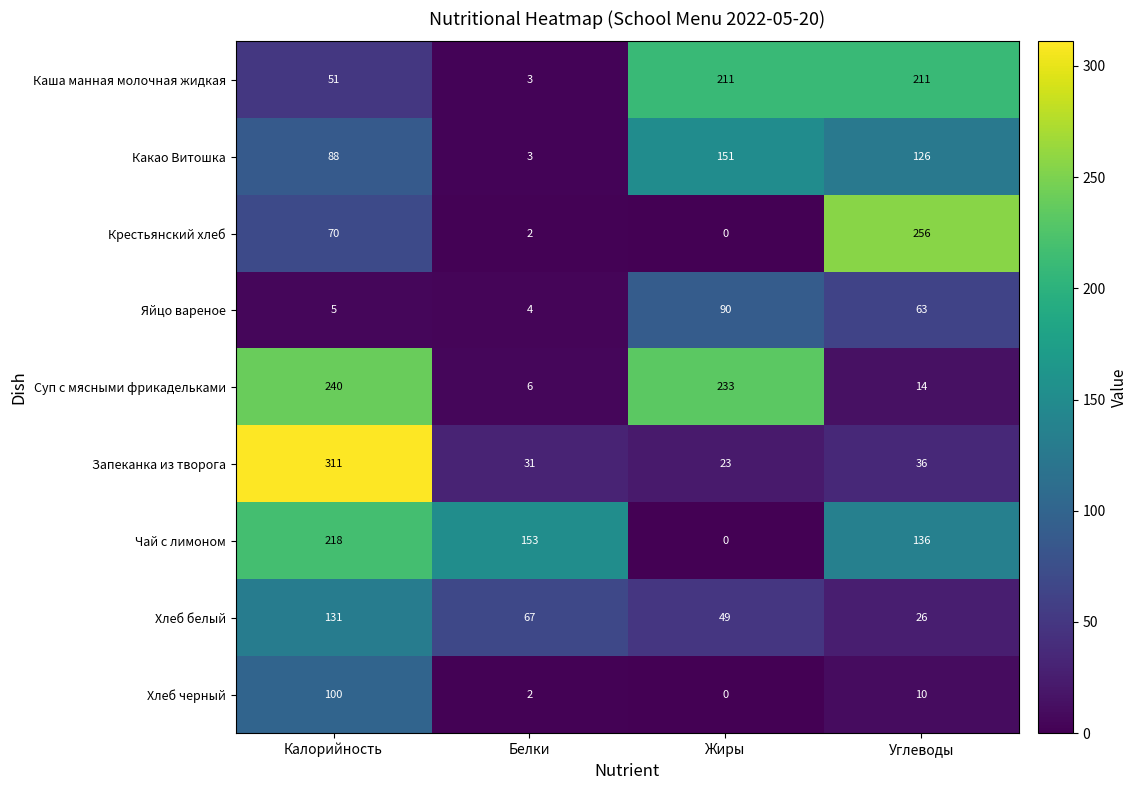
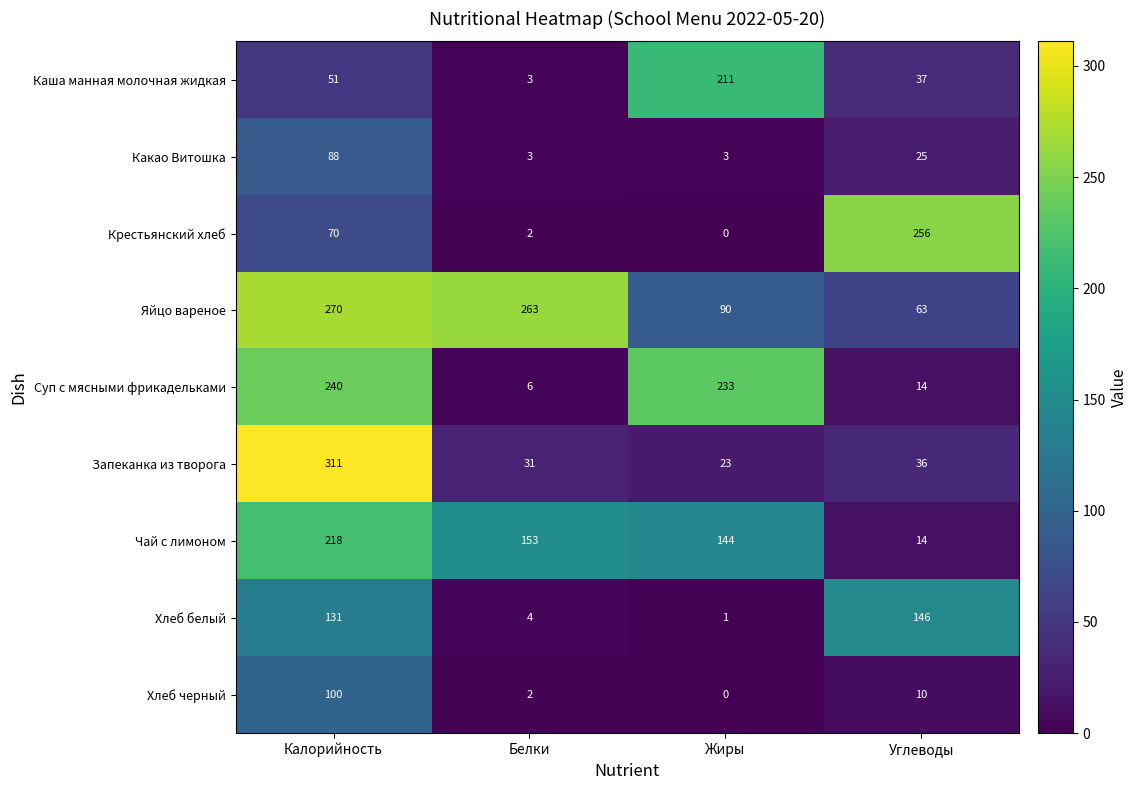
Каша манная молочная жидкая, Углеводы: 211 -> 37
Какао Витошка, Жиры: 151 -> 3
Какао Витошка, Углеводы: 126 -> 25
Яйцо вареное, Калорийность: 5 -> 270
Яйцо вареное, Белки: 4 -> 263
Чай с лимоном, Жиры: 0 -> 144
Чай с лимоном, Углеводы: 136 -> 14
Хлеб белый, Белки: 67 -> 4
Хлеб белый, Жиры: 49 -> 1
Хлеб белый, Углеводы: 26 -> 146
